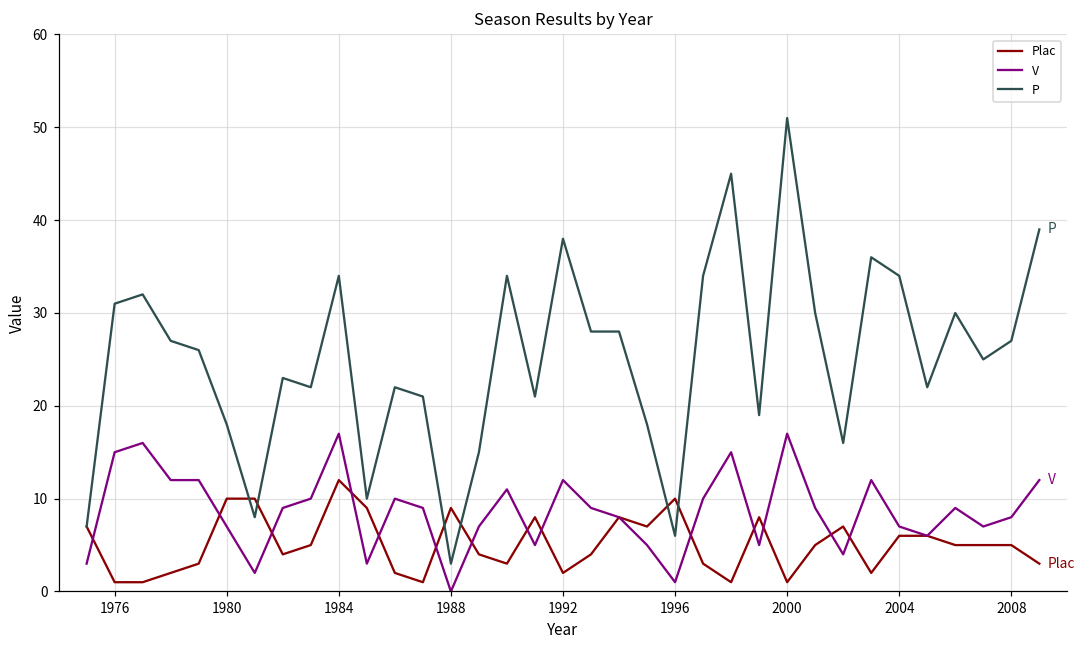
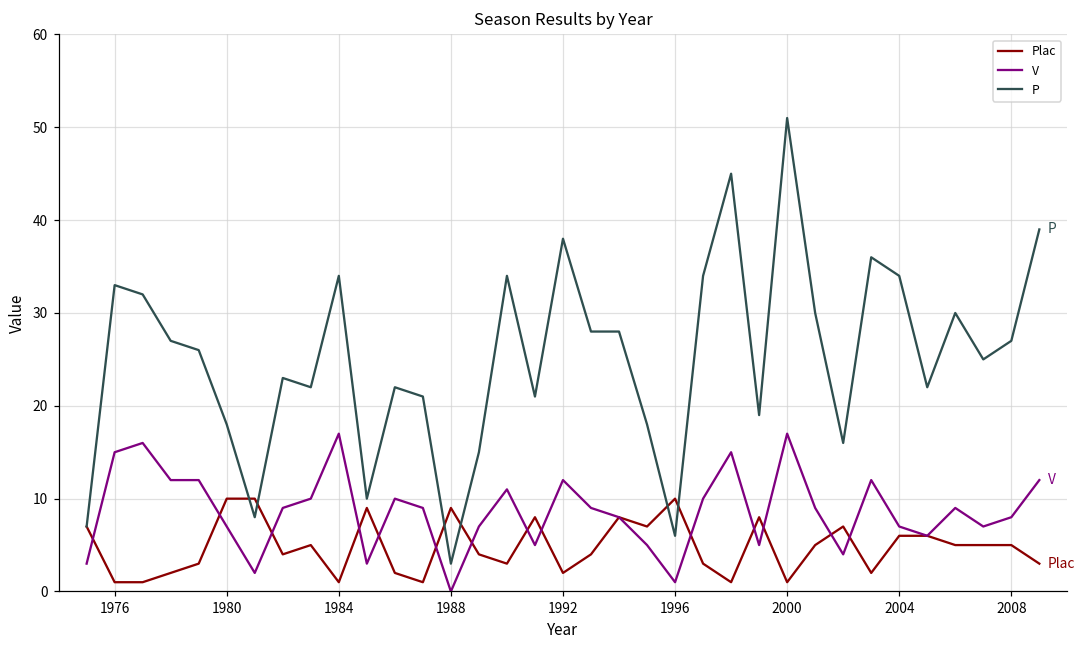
P, 1976: 31 -> 33
Plac, 1984: 12 -> 1
